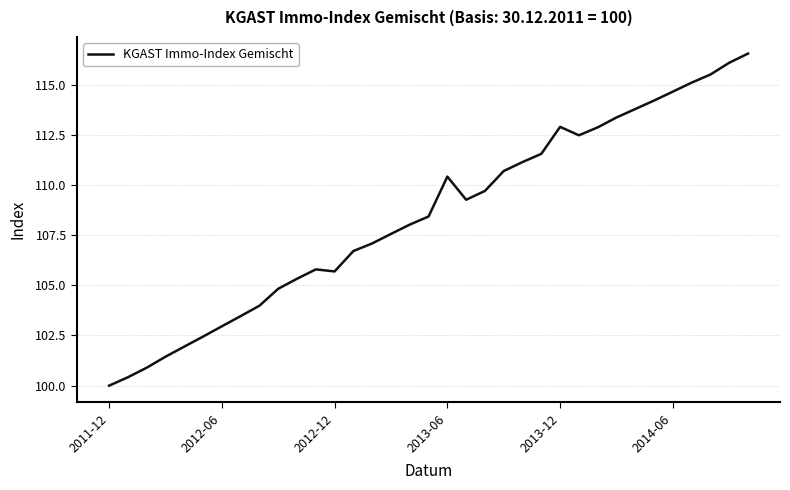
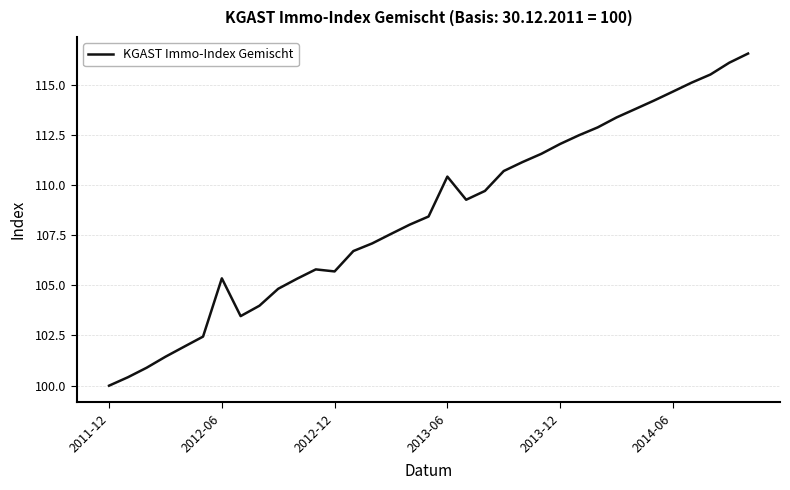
2012-06: 103.0 -> 105.3
2013-12: 112.9 -> 112.0
